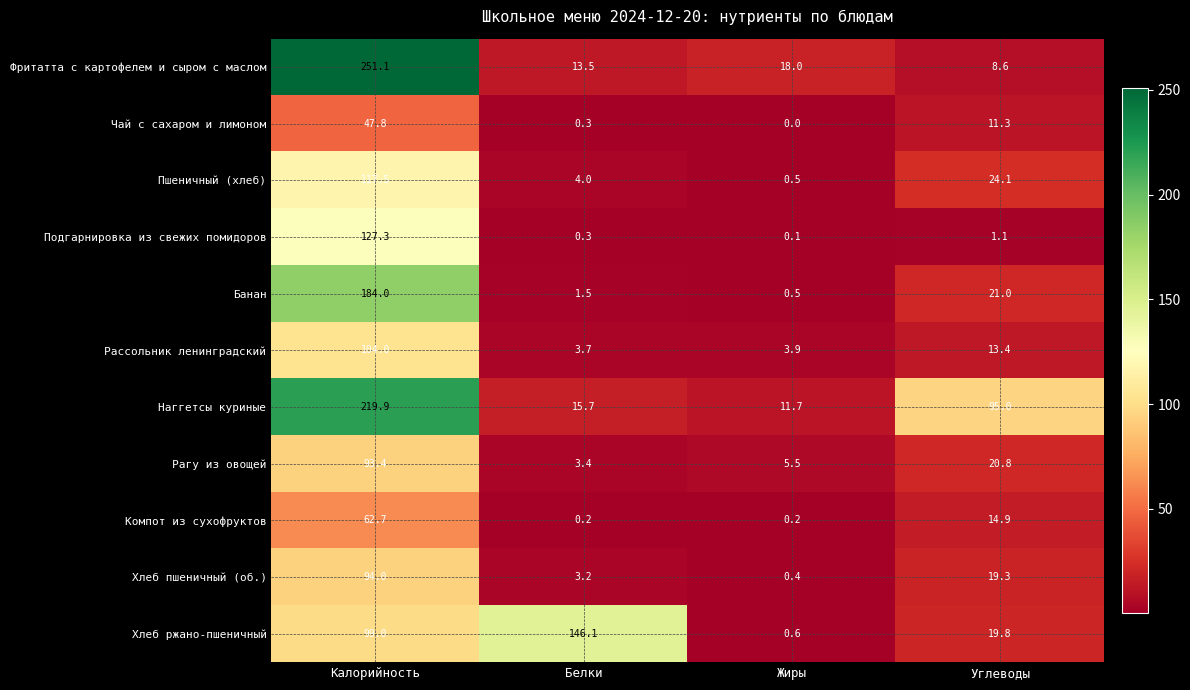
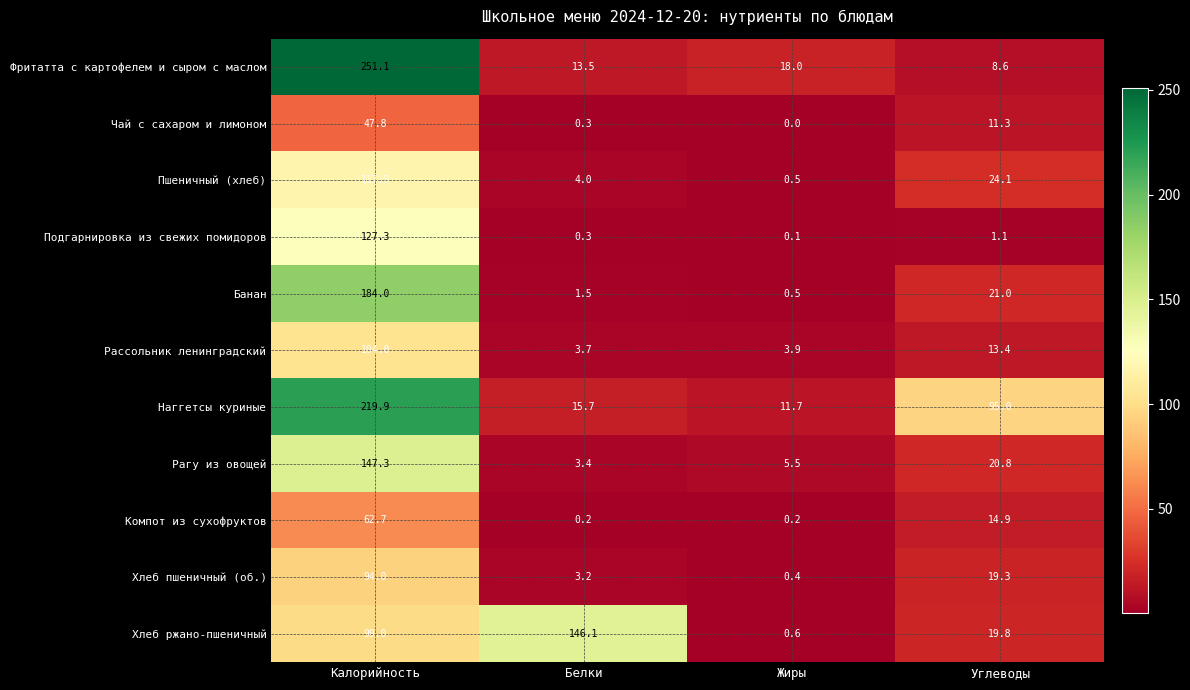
Рагу из овощей, Калорийность: 93.4 -> 147.3
